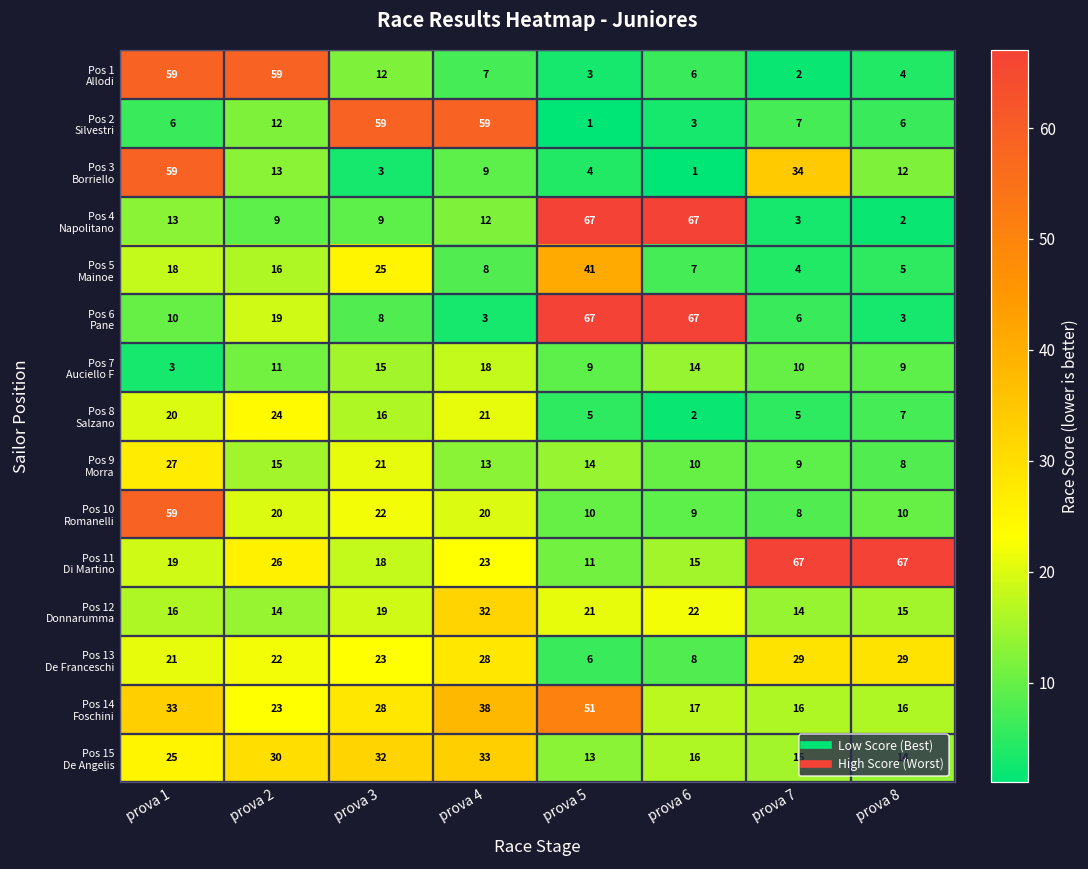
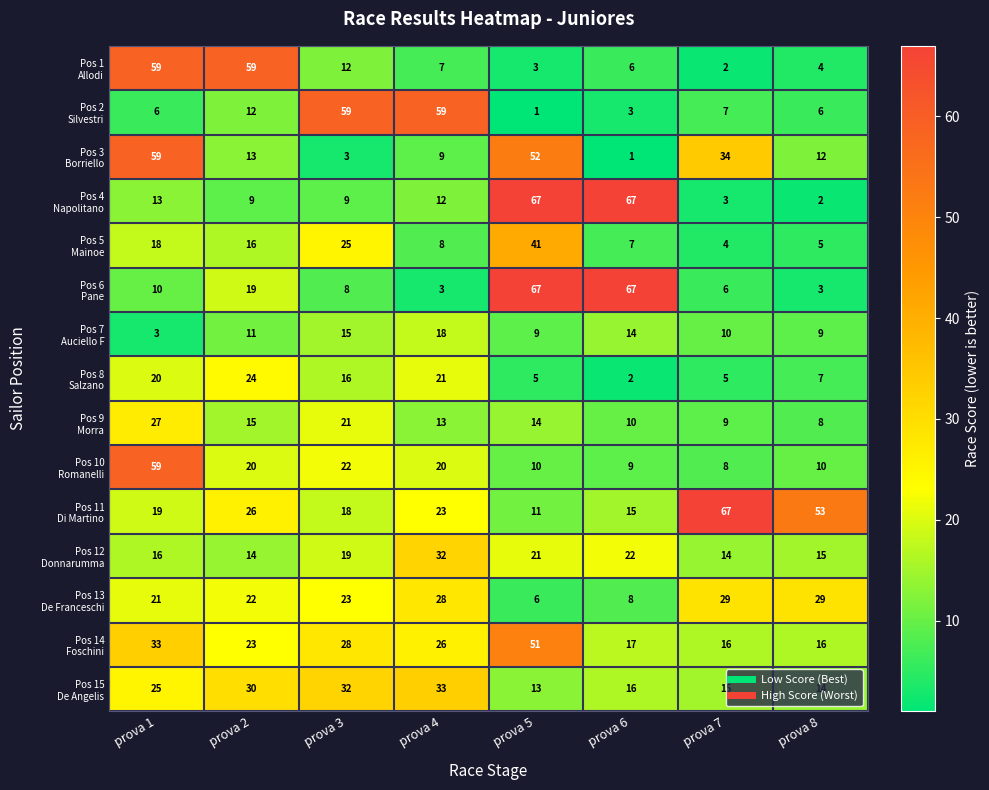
Pos 3 Borriello, prova 5: 4 -> 52
Pos 11 Di Martino, prova 8: 67 -> 53
Pos 14 Foschini, prova 4: 38 -> 26
